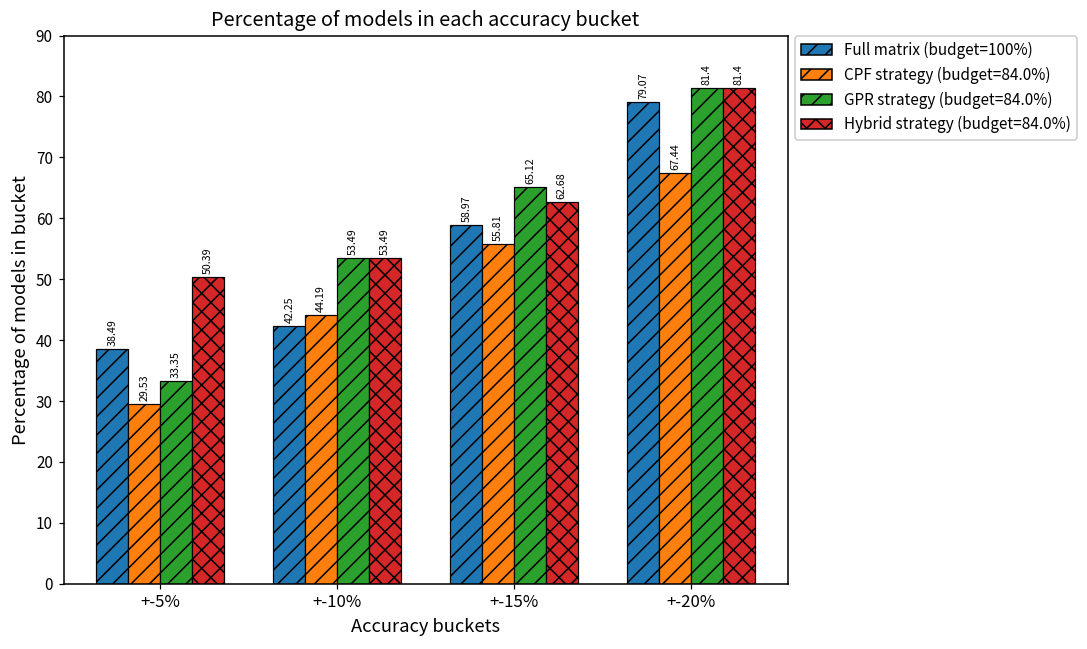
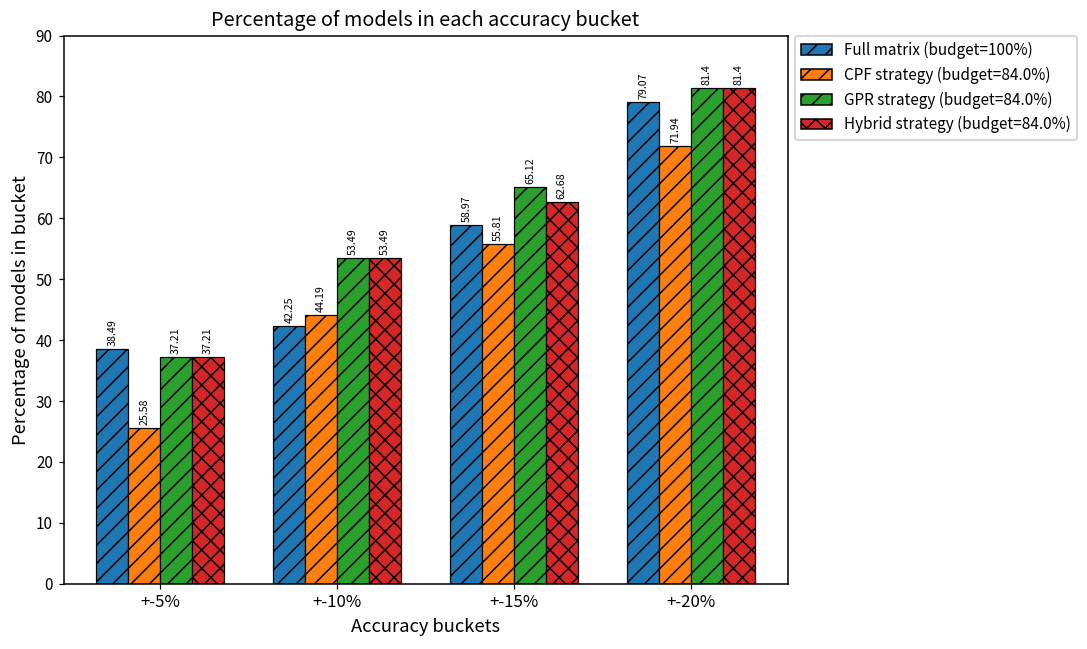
CPF strategy (budget=84.0%), +-5%: 29.53 -> 25.58
GPR strategy (budget=84.0%), +-5%: 33.35 -> 37.21
Hybrid strategy (budget=84.0%), +-5%: 50.39 -> 37.21
CPF strategy (budget=84.0%), +-20%: 67.44 -> 71.94
